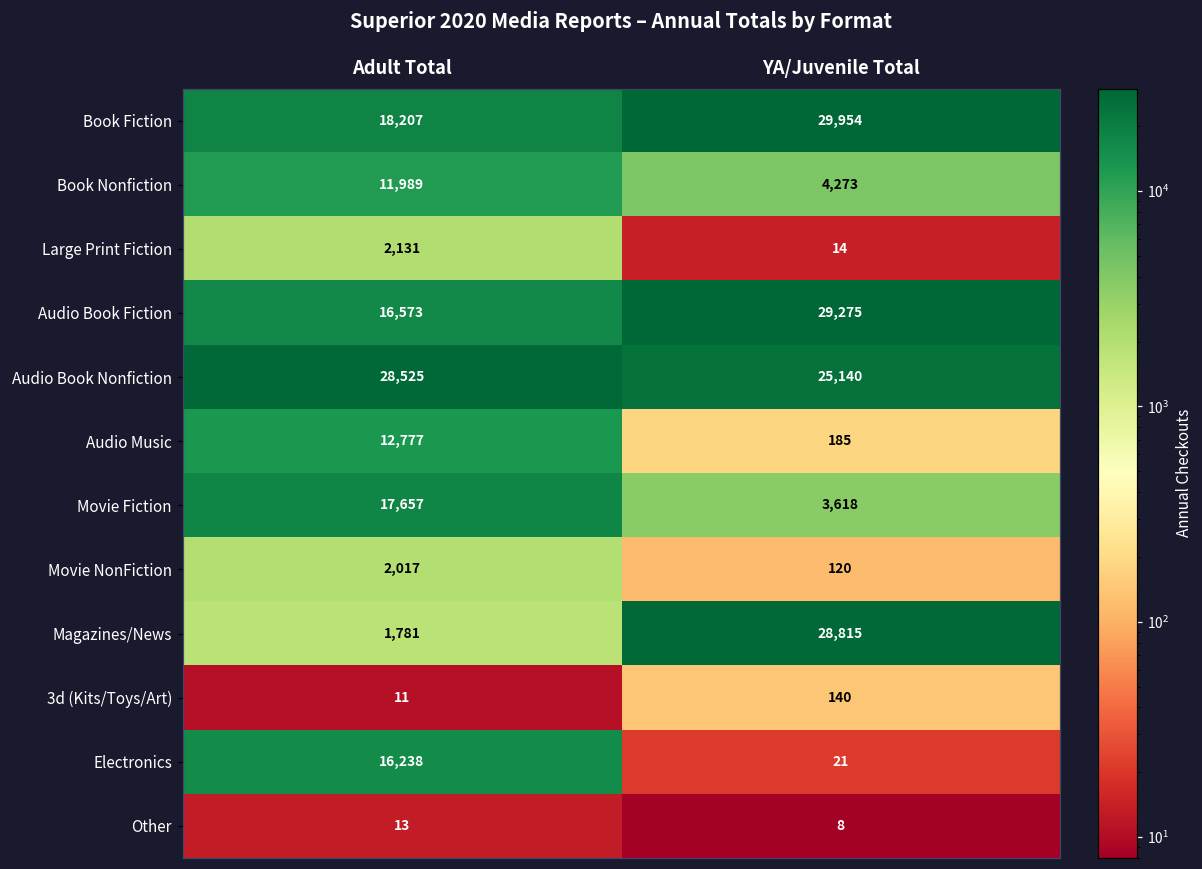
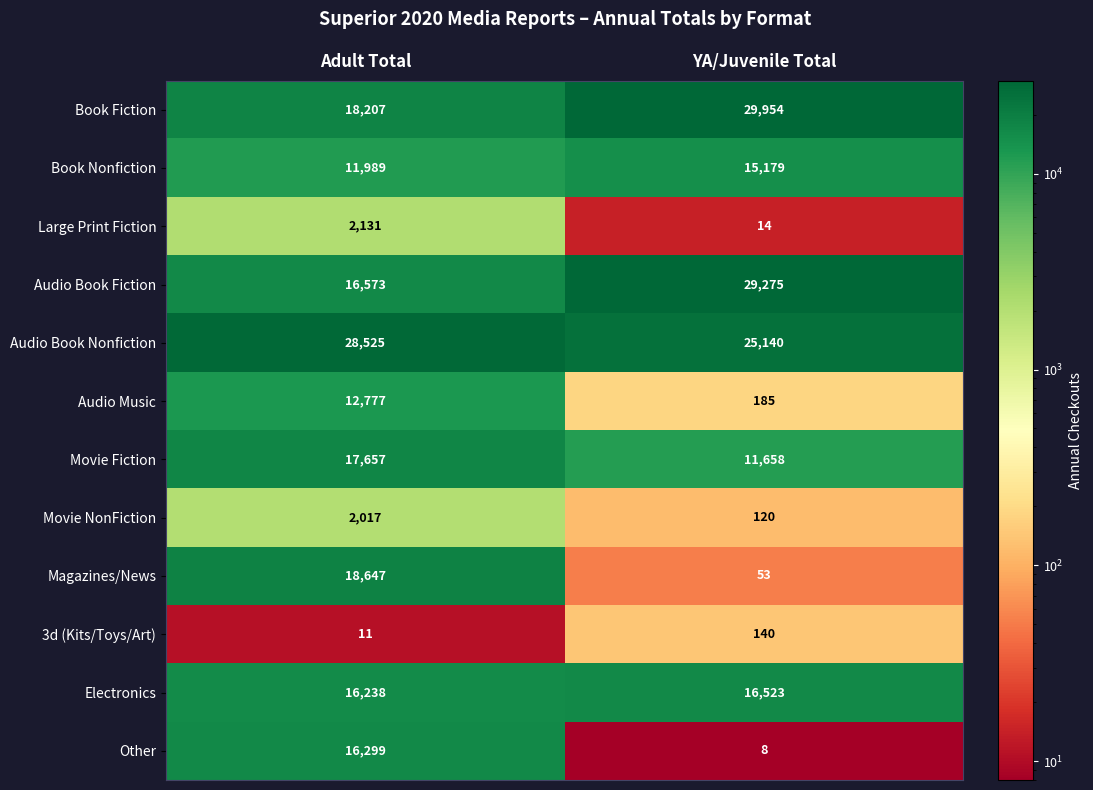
Book Nonfiction, YA/Juvenile Total: 4,273 -> 15,179
Movie Fiction, YA/Juvenile Total: 3,618 -> 11,658
Magazines/News, Adult Total: 1,781 -> 18,647
Magazines/News, YA/Juvenile Total: 28,815 -> 53
Electronics, YA/Juvenile Total: 21 -> 16,523
Other, Adult Total: 13 -> 16,299
